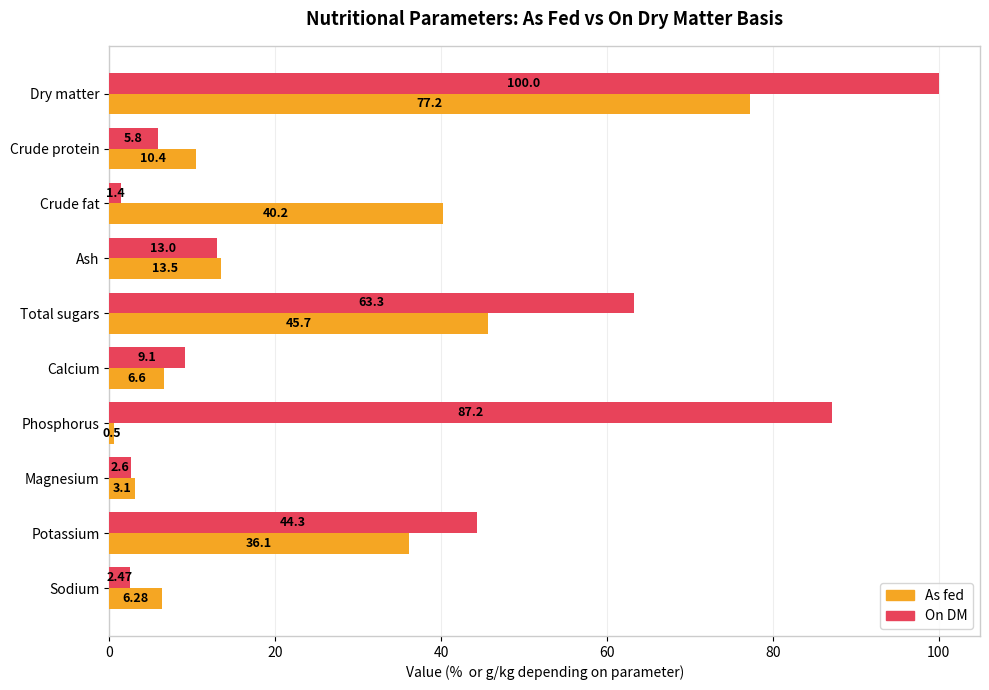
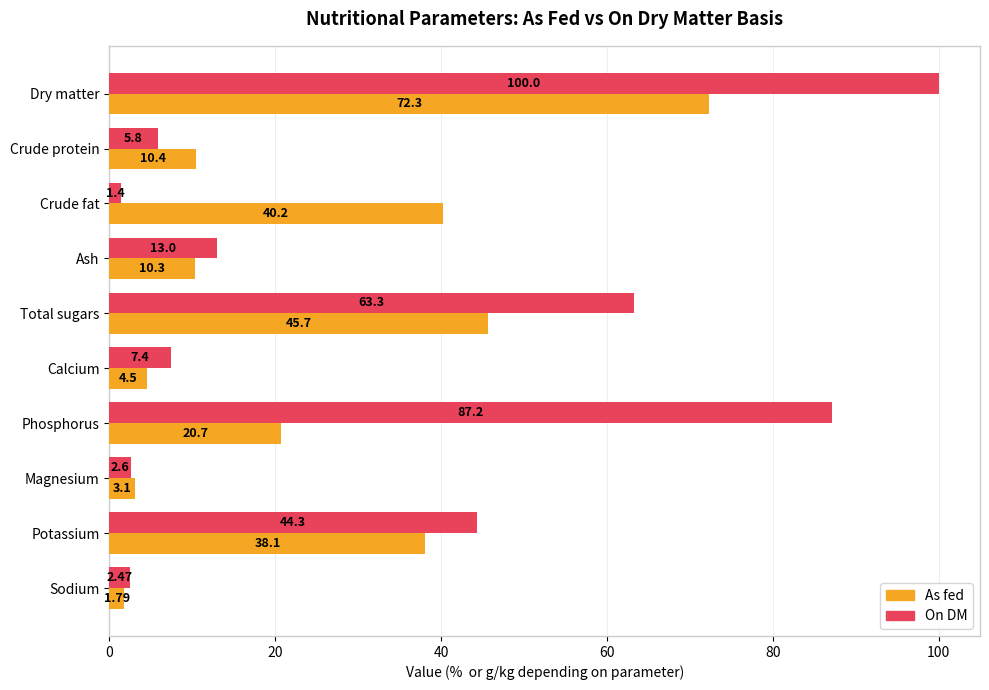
As fed, Dry matter: 77.2 -> 72.3
As fed, Ash: 13.5 -> 10.3
On DM, Calcium: 9.1 -> 7.4
As fed, Calcium: 6.6 -> 4.5
As fed, Phosphorus: 0.5 -> 20.7
As fed, Potassium: 36.1 -> 38.1
As fed, Sodium: 6.28 -> 1.79
